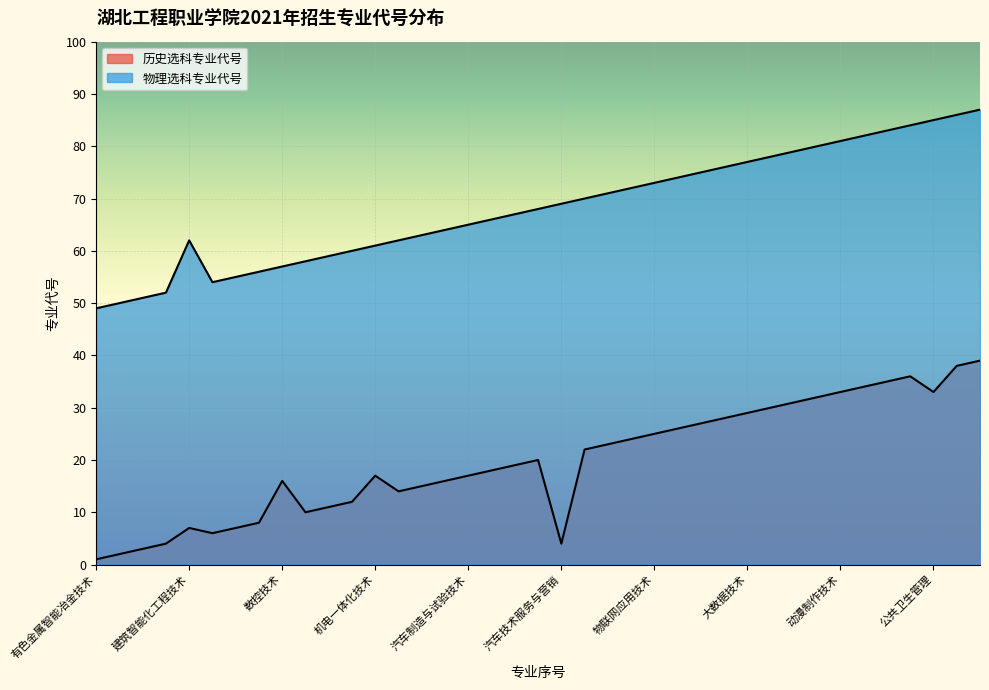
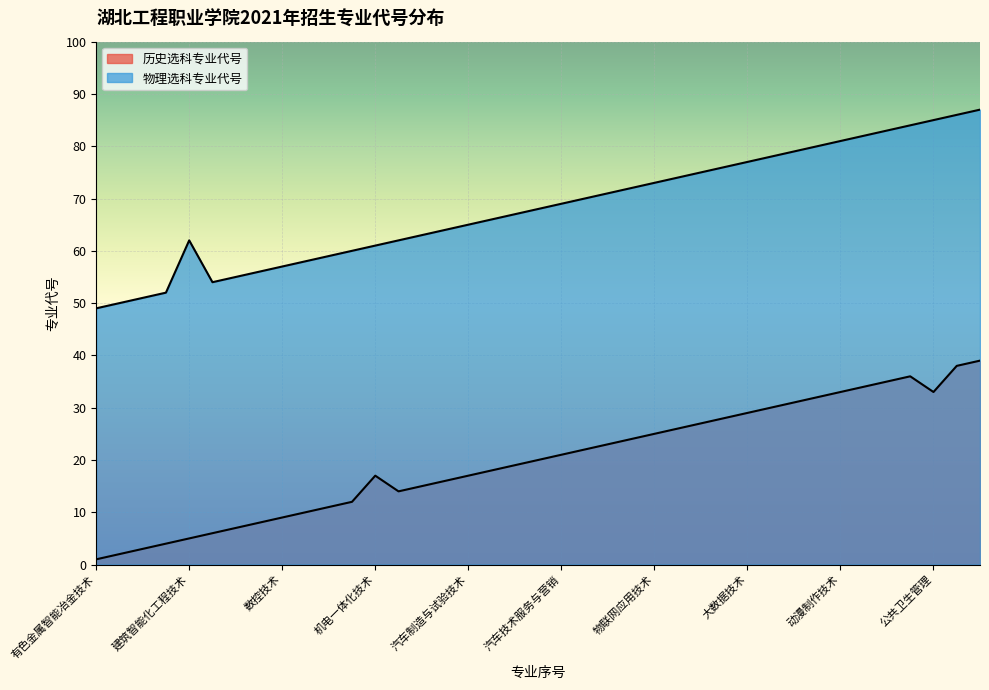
历史选科专业代号, 建筑智能化工程技术: 7 -> 5
历史选科专业代号, 数控技术: 16 -> 9
历史选科专业代号, 汽车技术服务与营销: 4 -> 21
